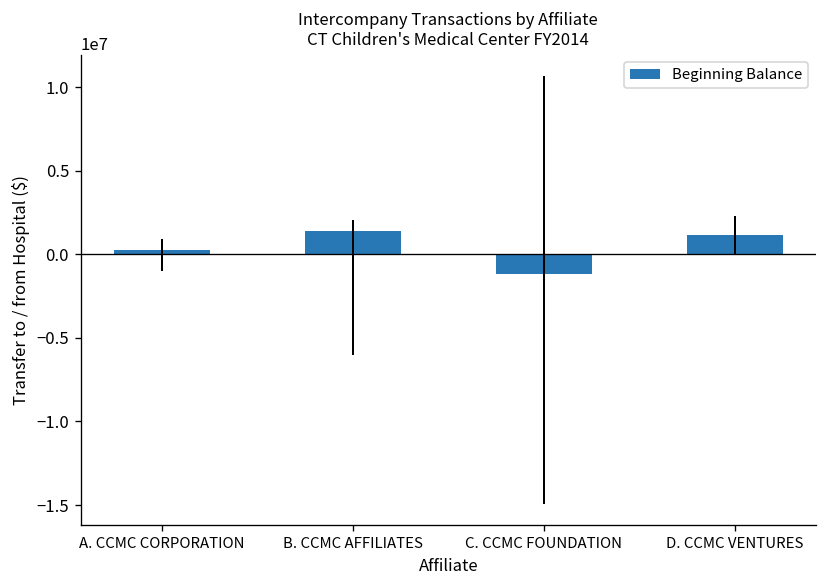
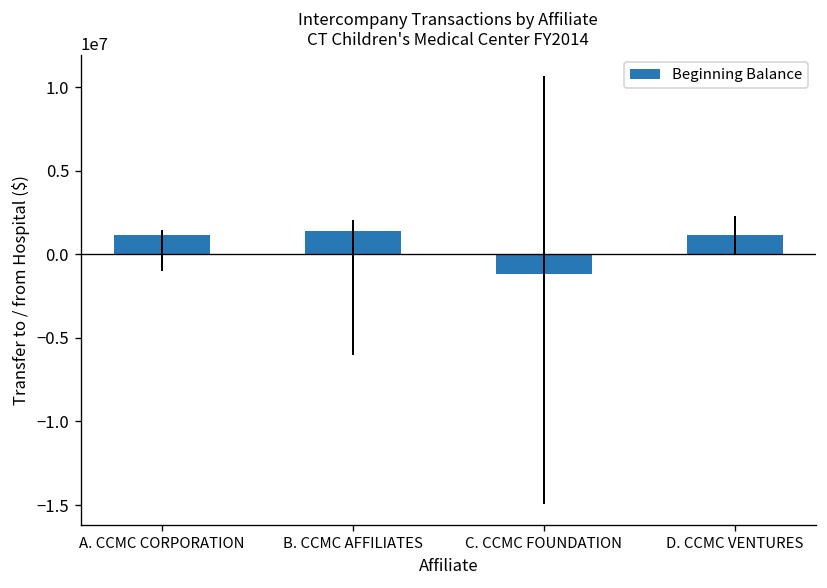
A. CCMC CORPORATION: 200000 -> 1200000
